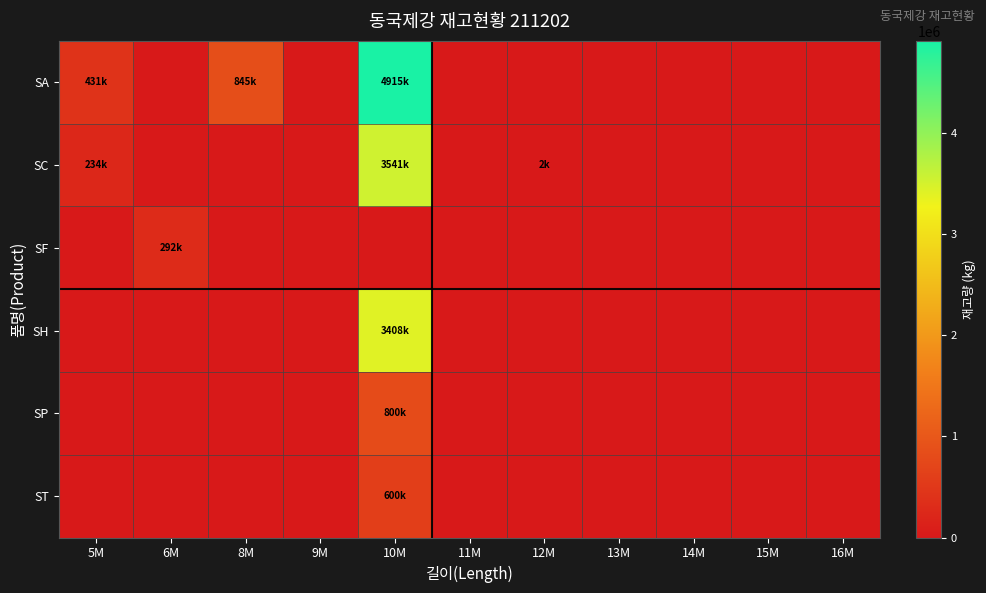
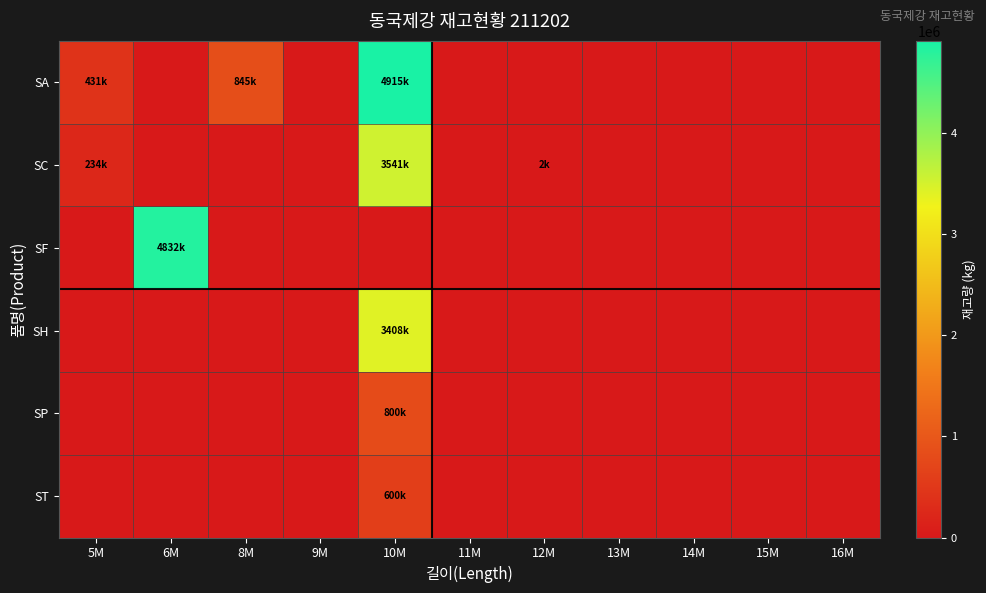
SF, 6M: 292k -> 4832k
